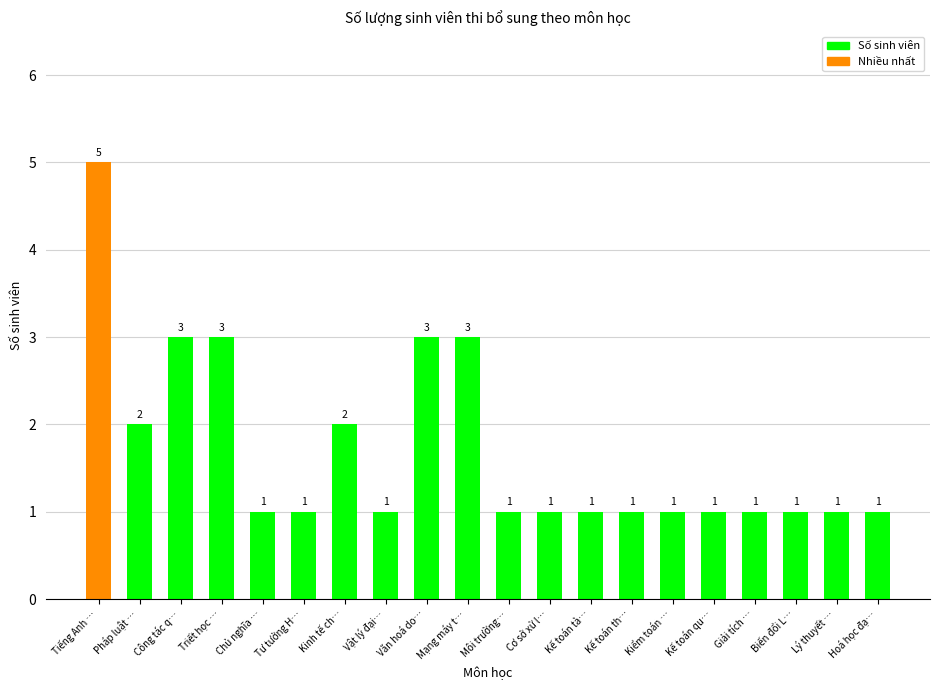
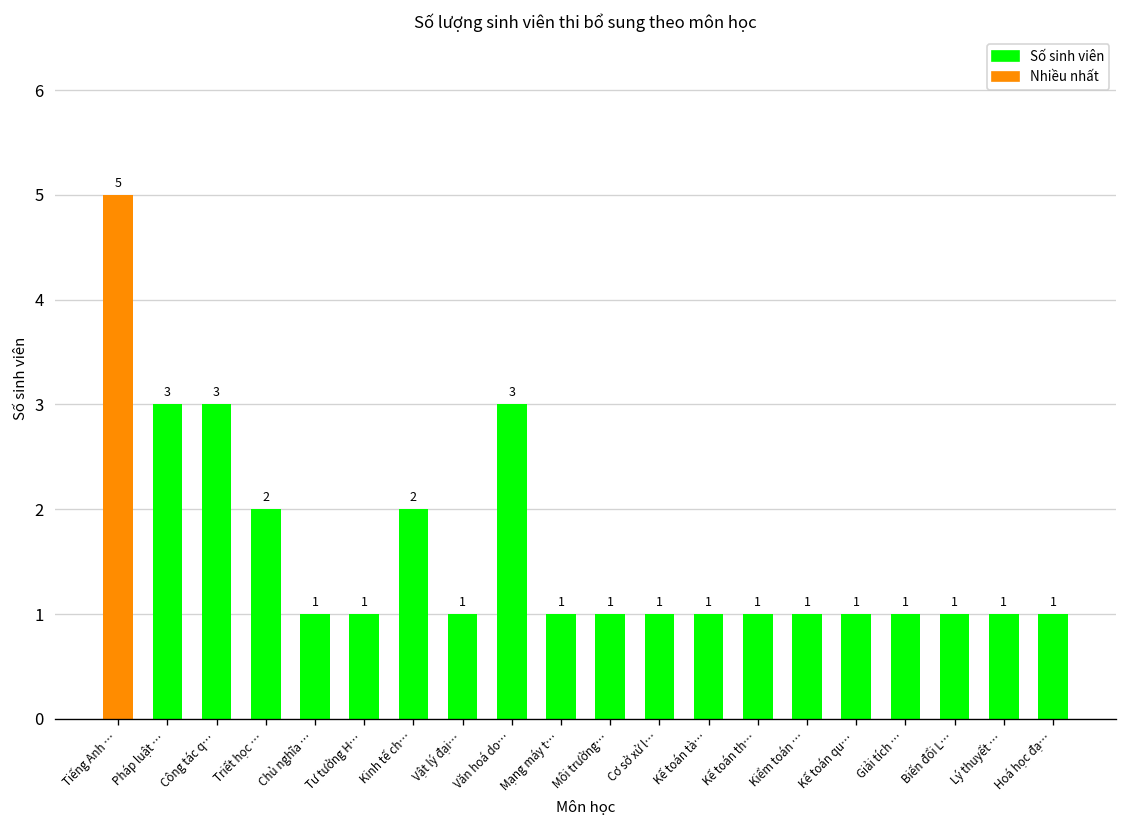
Pháp luật …: 2 -> 3
Triết học …: 3 -> 2
Mạng máy t…: 3 -> 1
